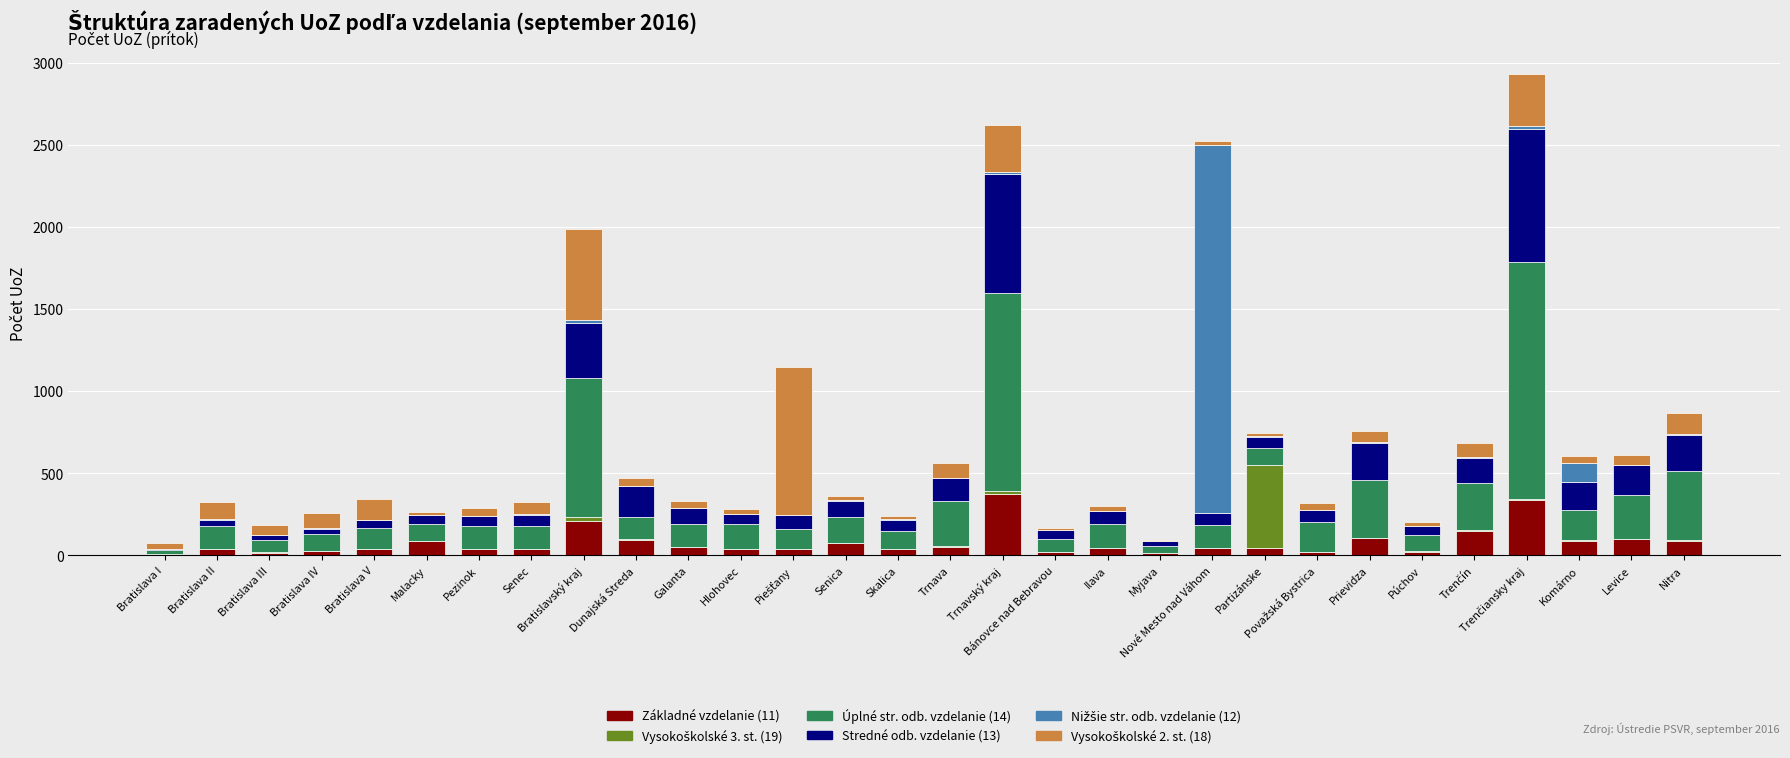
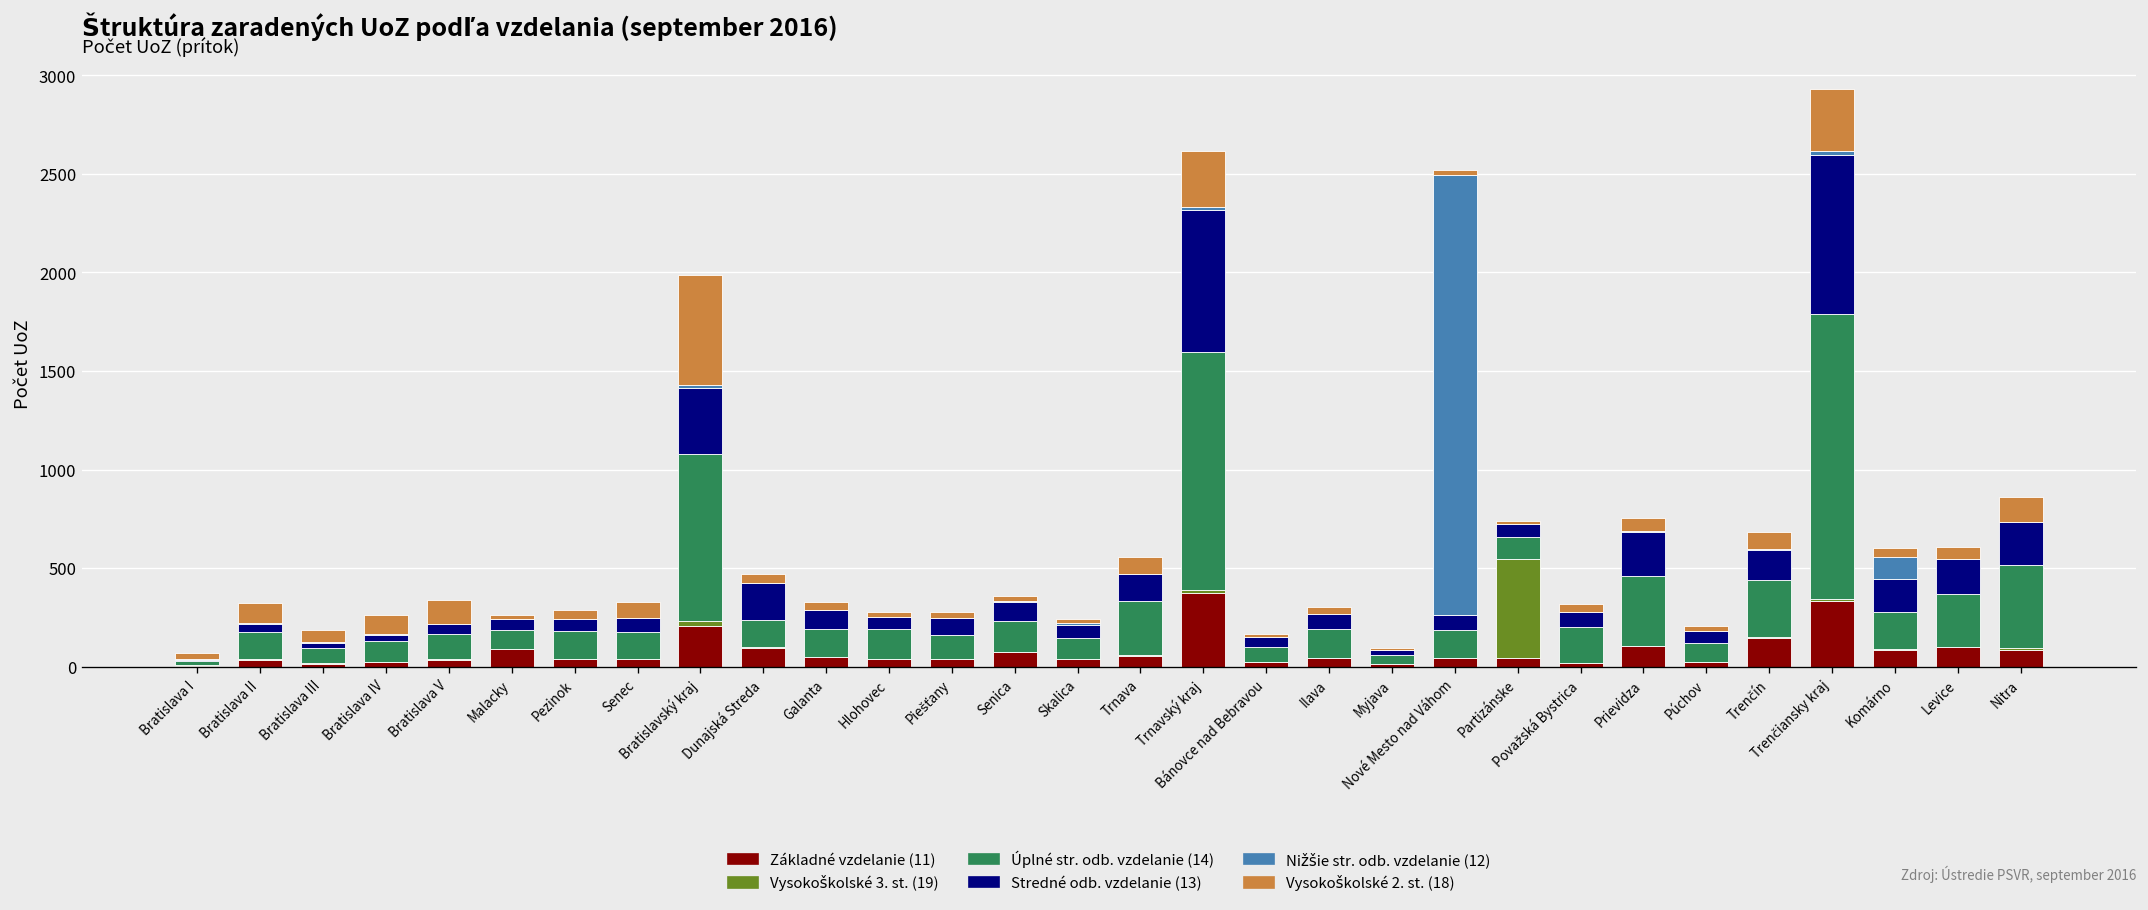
Vysokoškolské 2. st. (18), Piešťany: 900 -> 30
